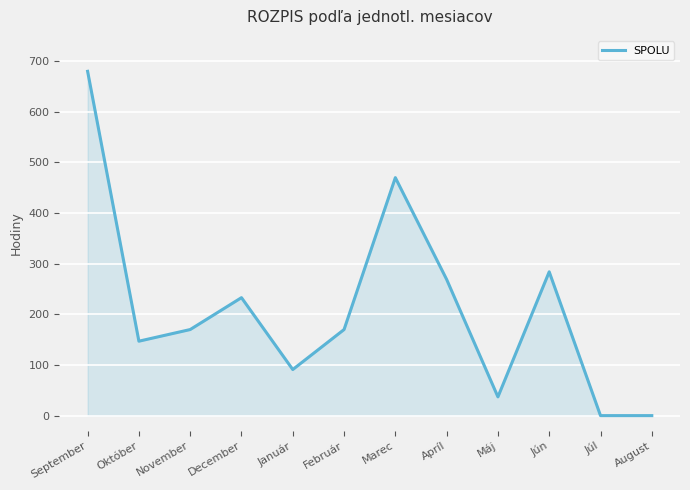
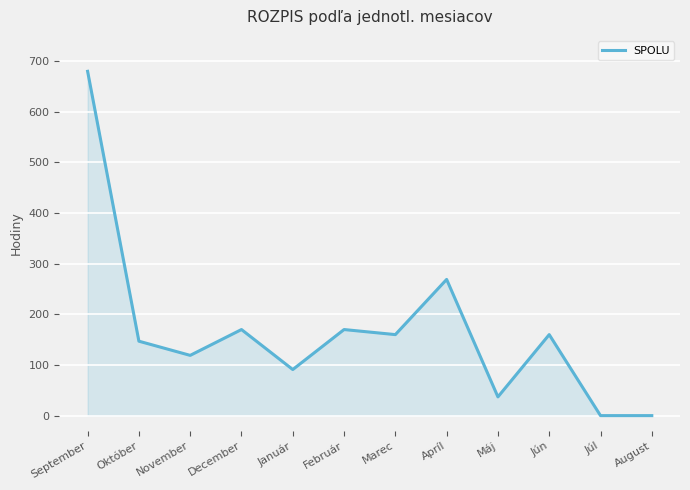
November: 170 -> 120
December: 230 -> 170
Marec: 470 -> 160
Jún: 280 -> 160
